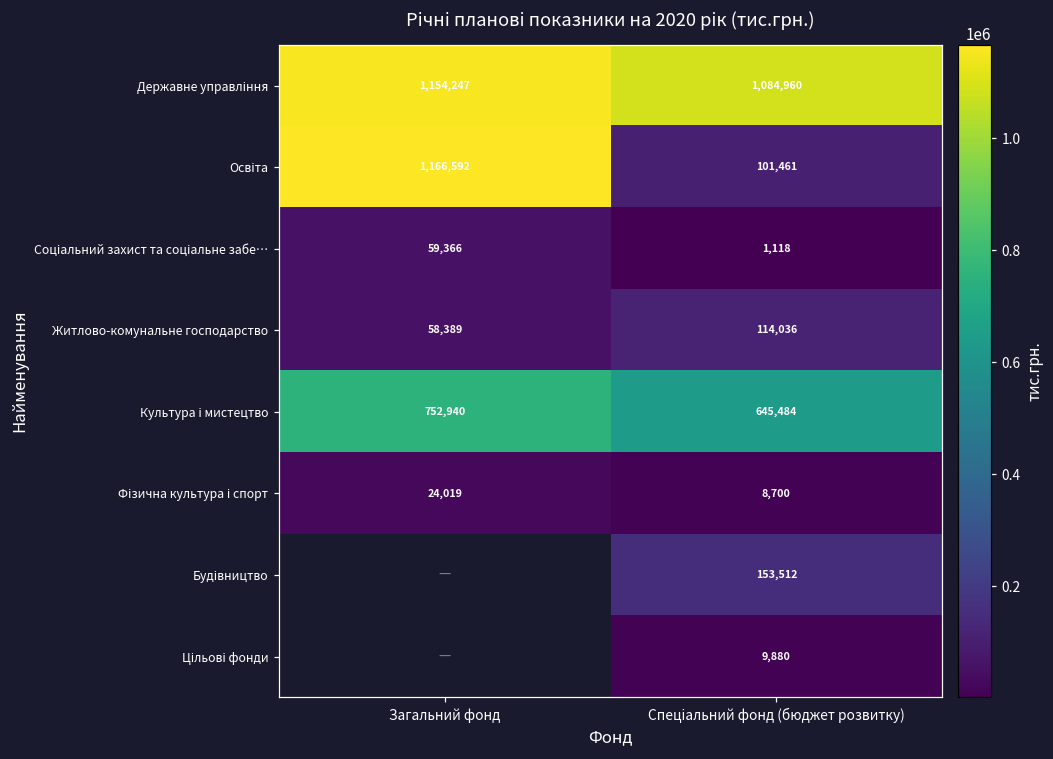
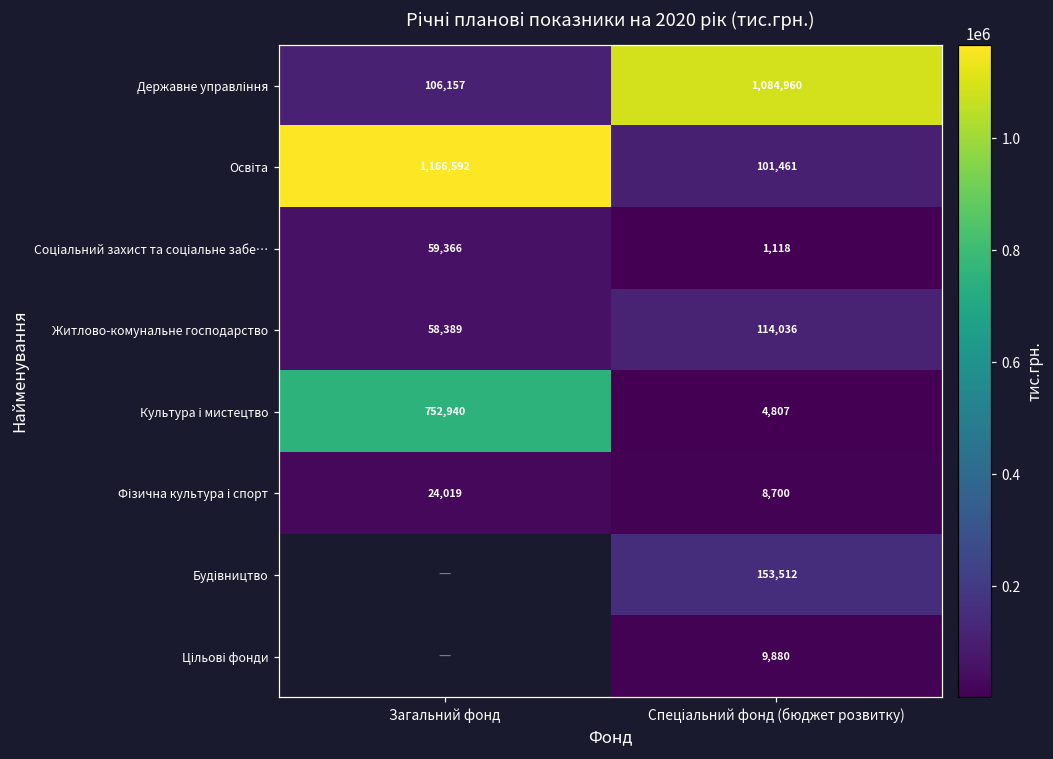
Державне управління, Загальний фонд: 1,154,247 -> 106,157
Культура і мистецтво, Спеціальний фонд (бюджет розвитку): 645,484 -> 4,807
